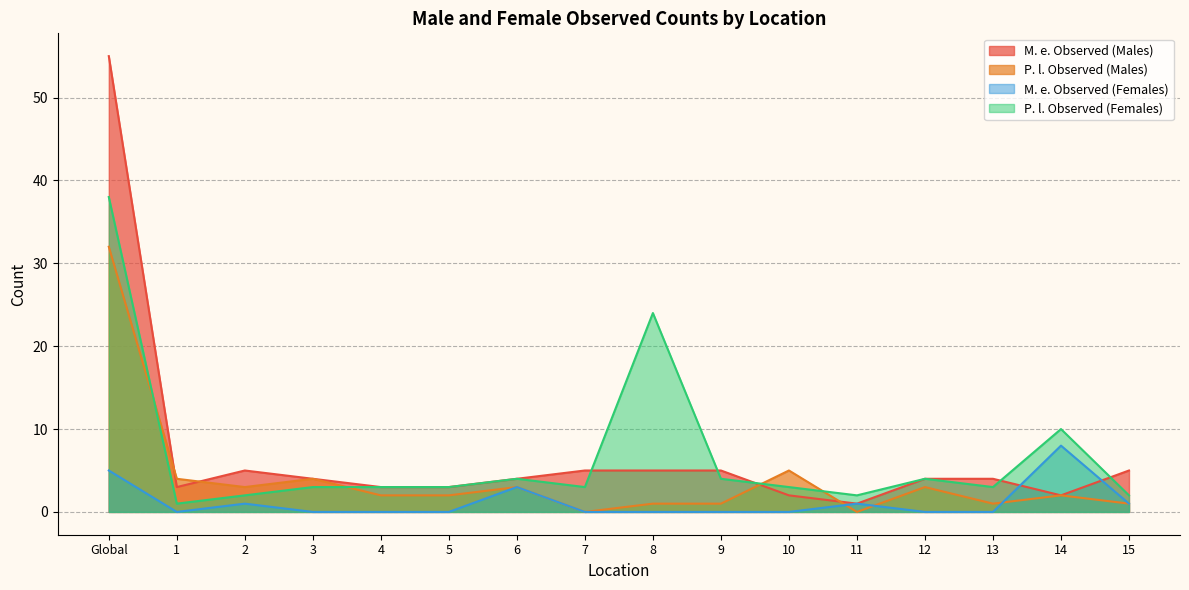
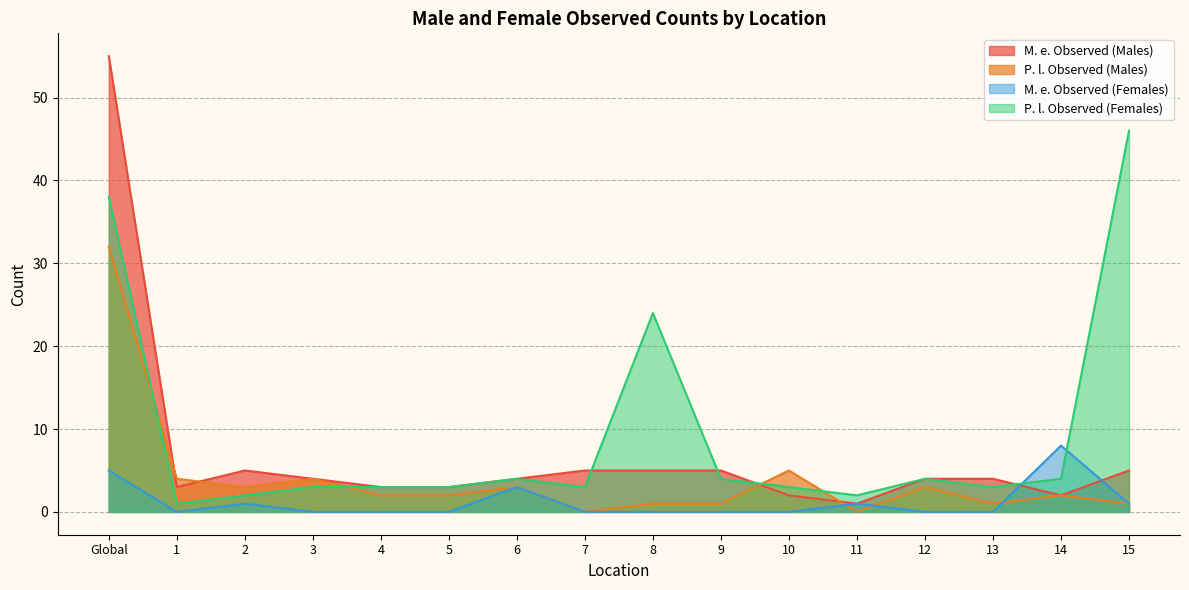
P. l. Observed (Females), 14: 10 -> 4
P. l. Observed (Females), 15: 2 -> 46
